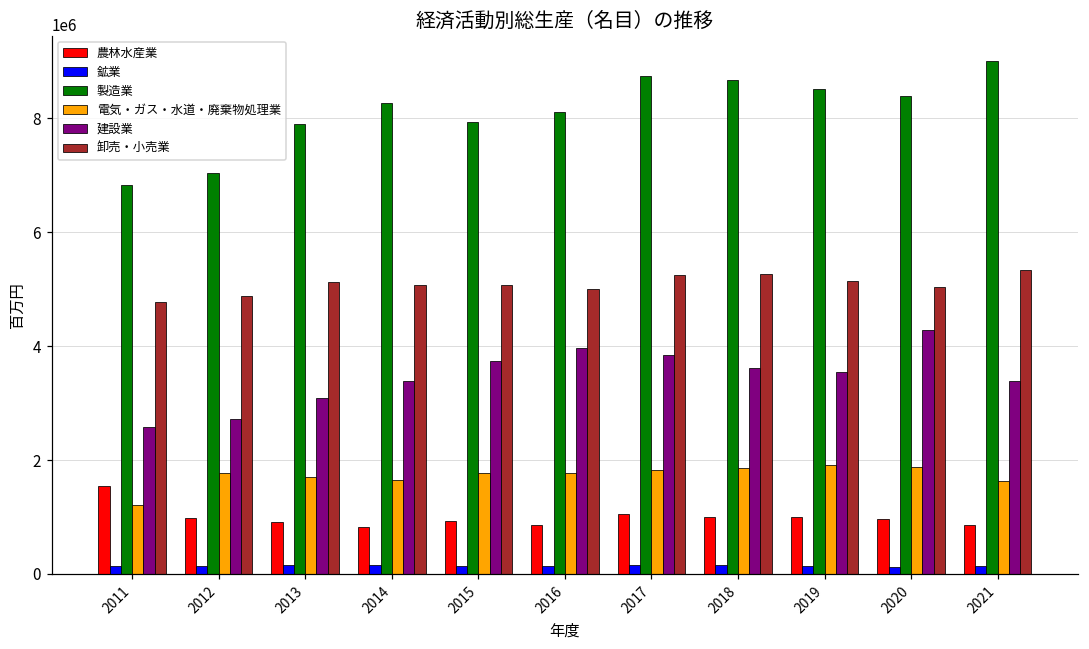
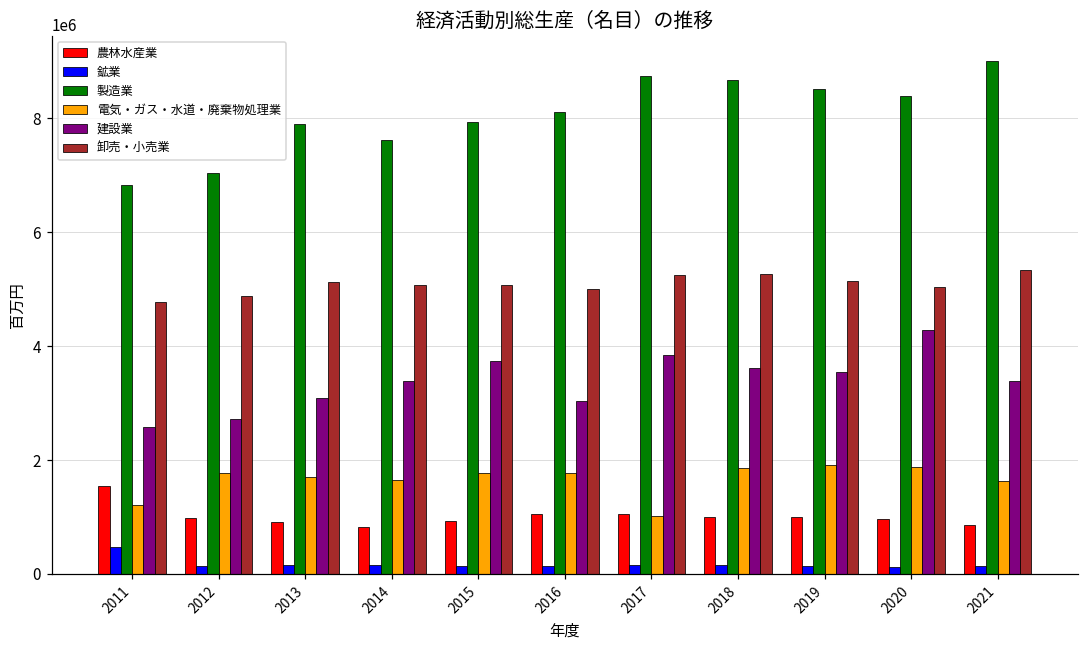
鉱業, 2011: 100000 -> 500000
製造業, 2014: 8300000 -> 7600000
農林水産業, 2016: 900000 -> 1000000
建設業, 2016: 4000000 -> 3000000
電気・ガス・水道・廃棄物処理業, 2017: 1800000 -> 1000000
